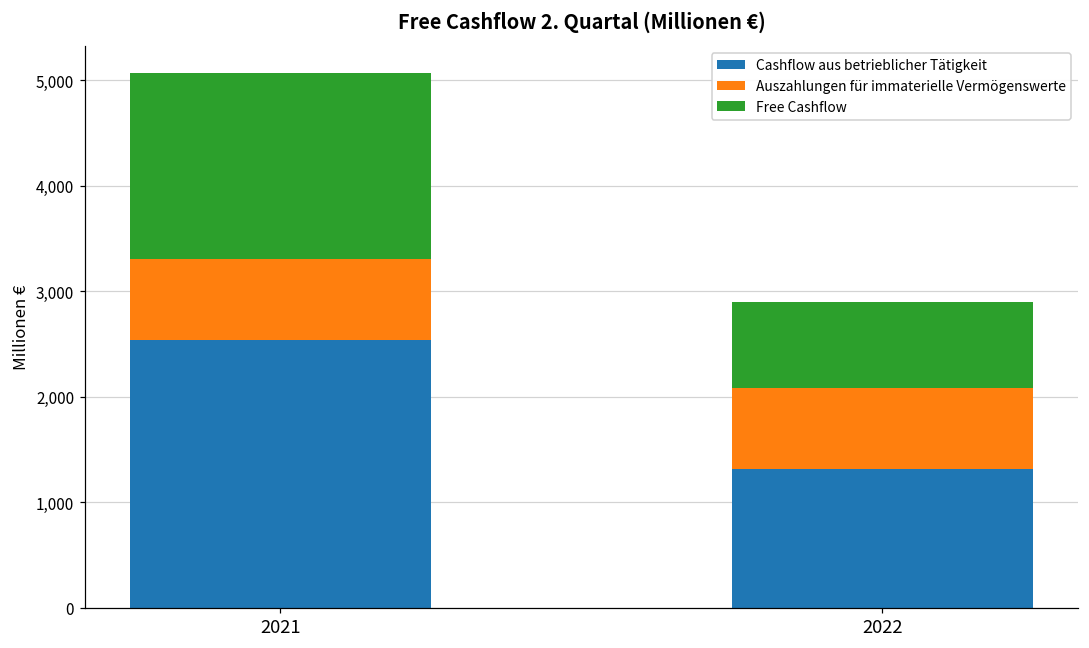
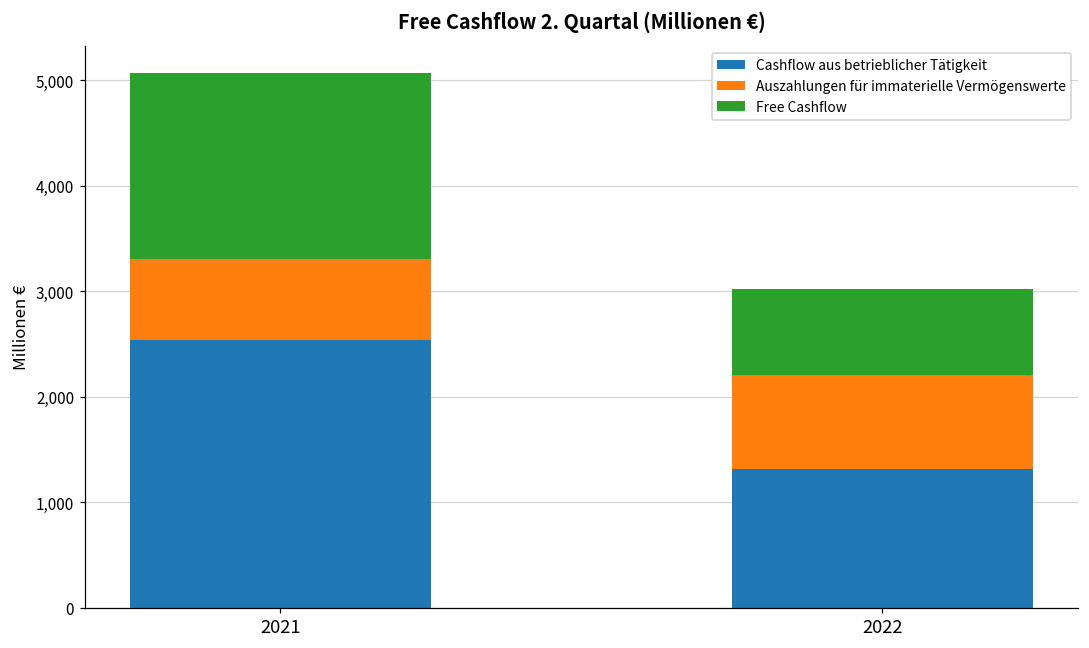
Auszahlungen für immaterielle Vermögenswerte, 2022: 800 -> 900
